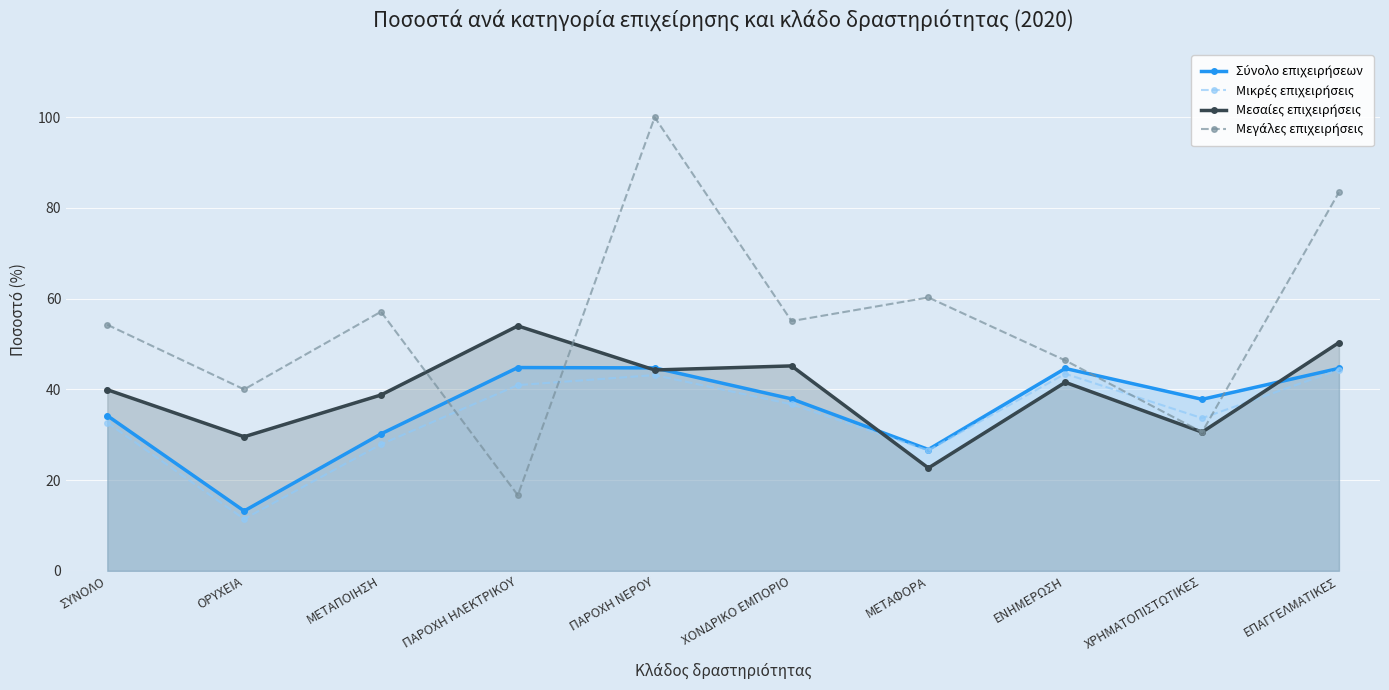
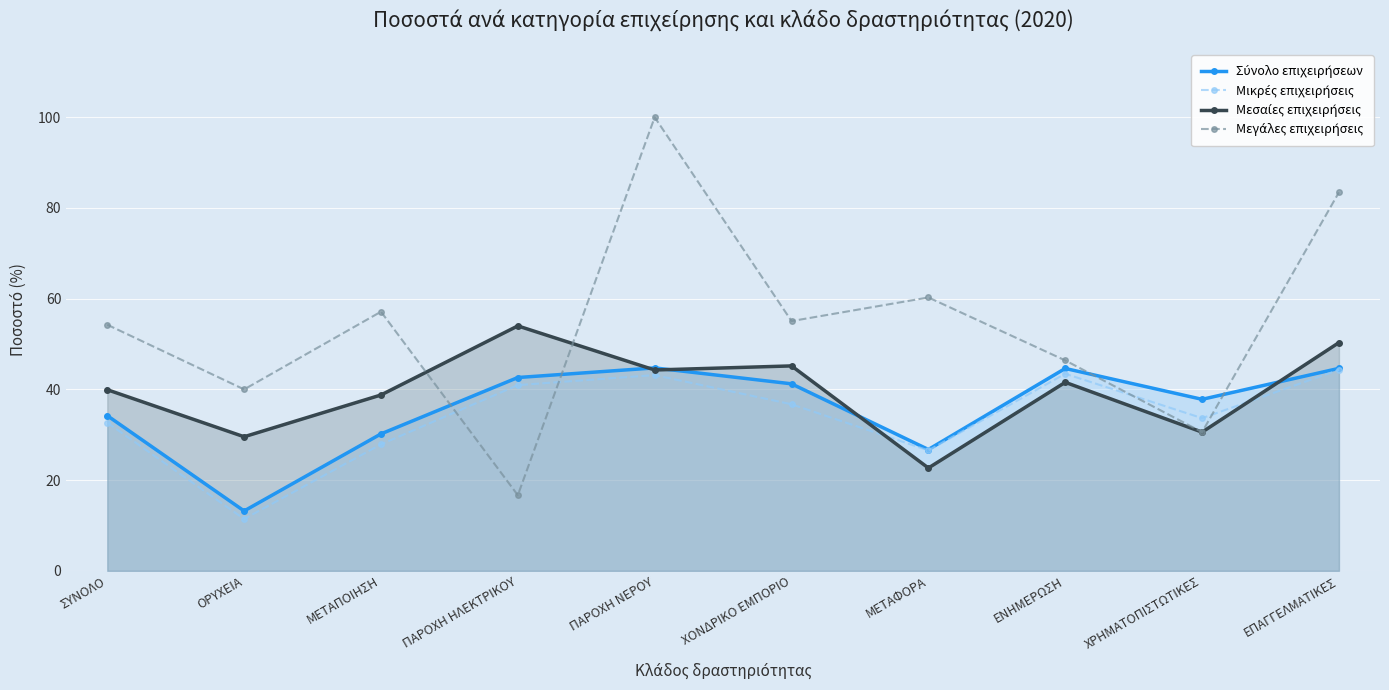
Σύνολο επιχειρήσεων, ΠΑΡΟΧΗ ΗΛΕΚΤΡΙΚΟΥ: 45 -> 43
Σύνολο επιχειρήσεων, ΧΟΝΔΡΙΚΟ ΕΜΠΟΡΙΟ: 38 -> 41
